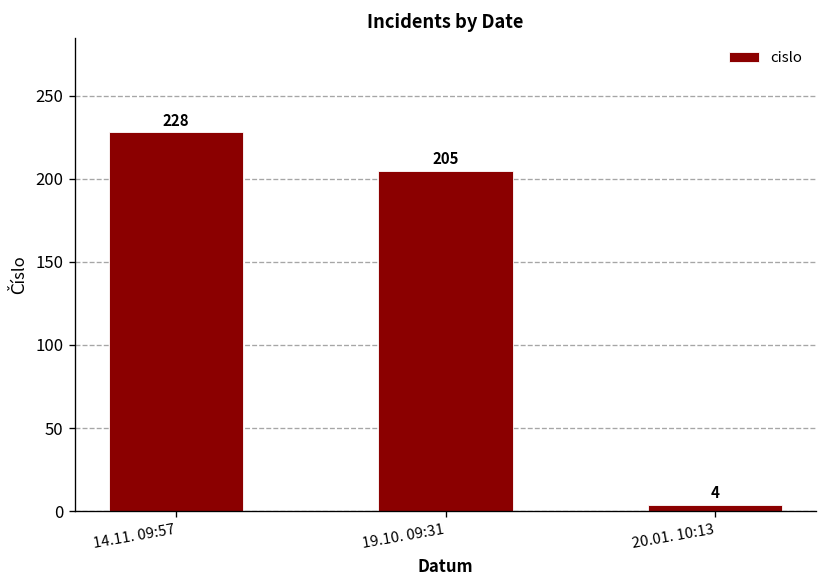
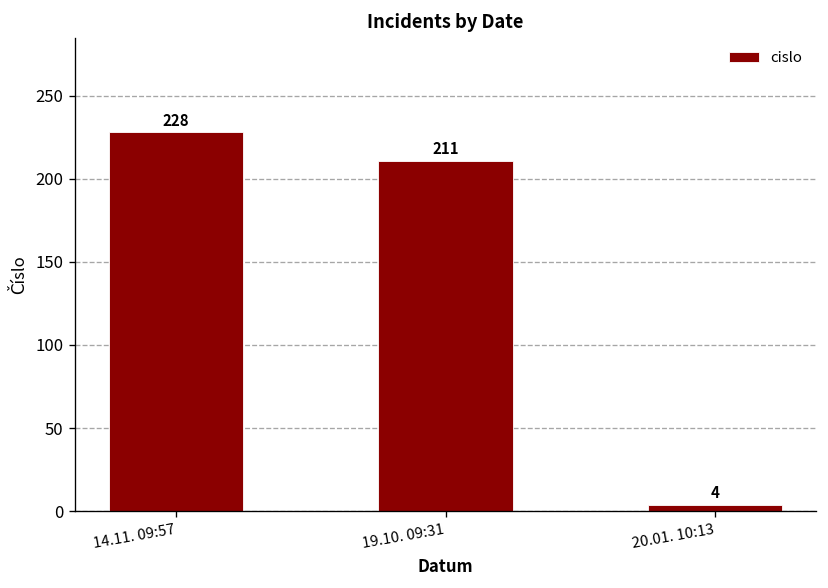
19.10. 09:31: 205 -> 211
